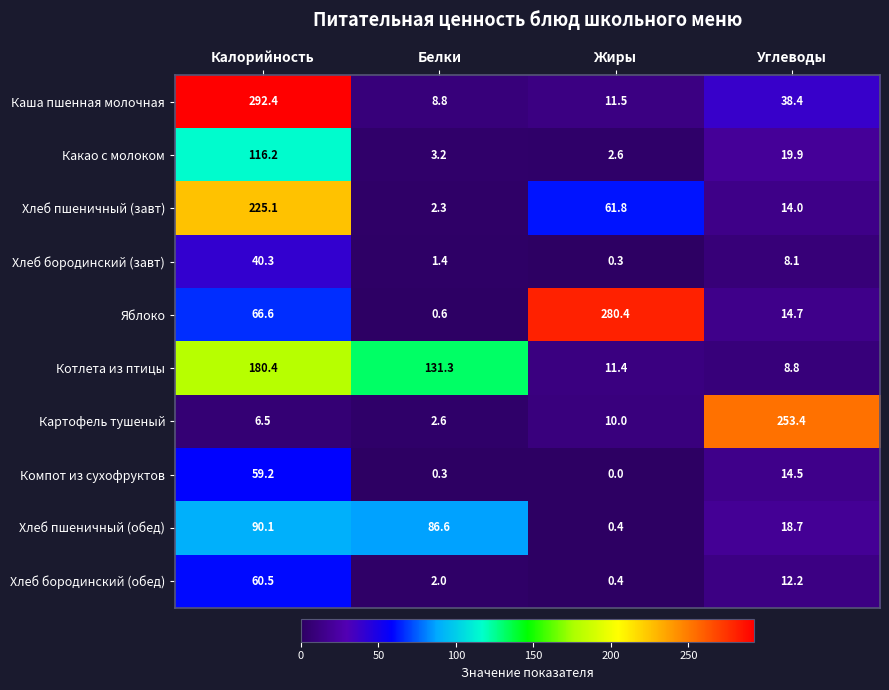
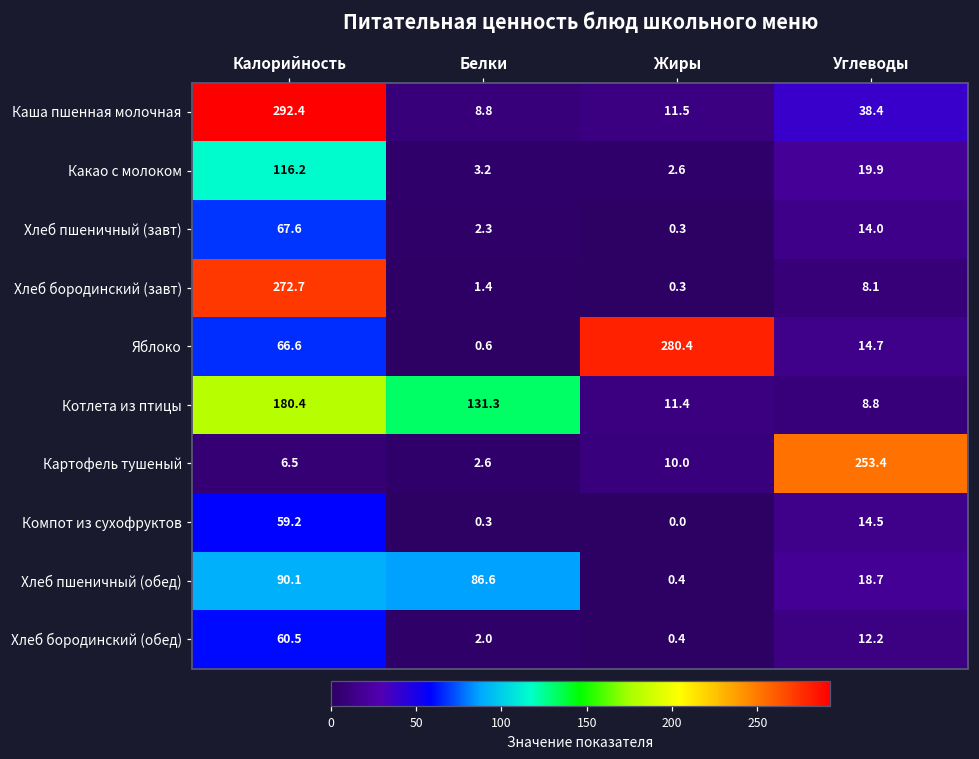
Хлеб пшеничный (завт), Калорийность: 225.1 -> 67.6
Хлеб пшеничный (завт), Жиры: 61.8 -> 0.3
Хлеб бородинский (завт), Калорийность: 40.3 -> 272.7
